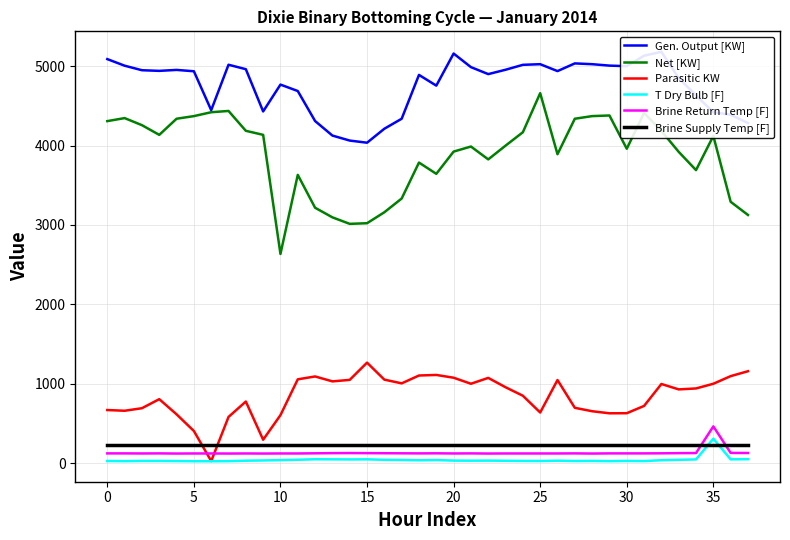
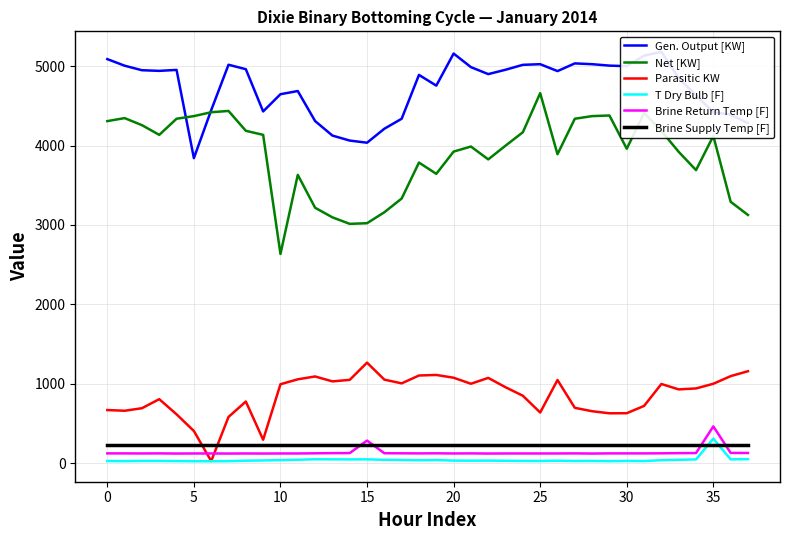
Gen. Output [KW], 5: 4900 -> 3800
Gen. Output [KW], 10: 4800 -> 4600
Parasitic KW, 10: 600 -> 1000
Brine Return Temp [F], 15: 100 -> 300
